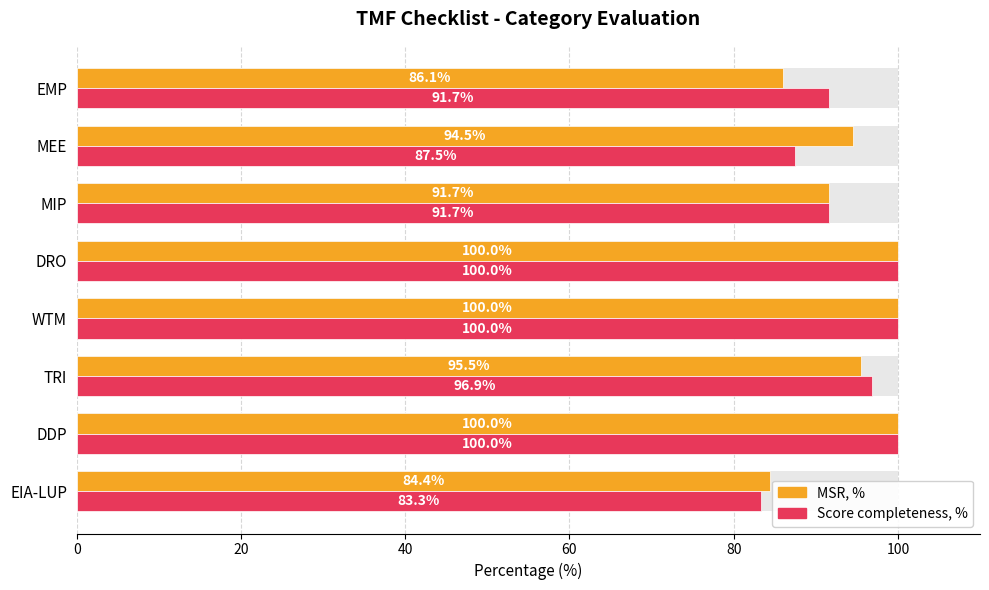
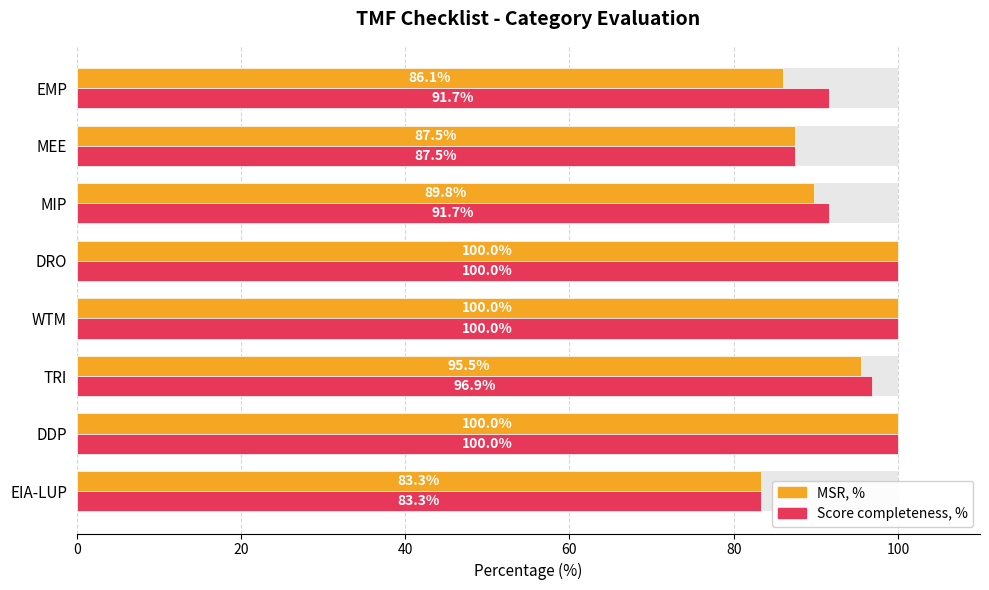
MSR, %, MEE: 94.5% -> 87.5%
MSR, %, MIP: 91.7% -> 89.8%
MSR, %, EIA-LUP: 84.4% -> 83.3%
